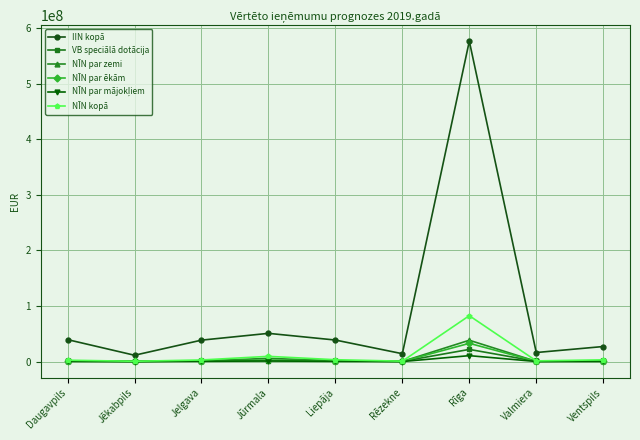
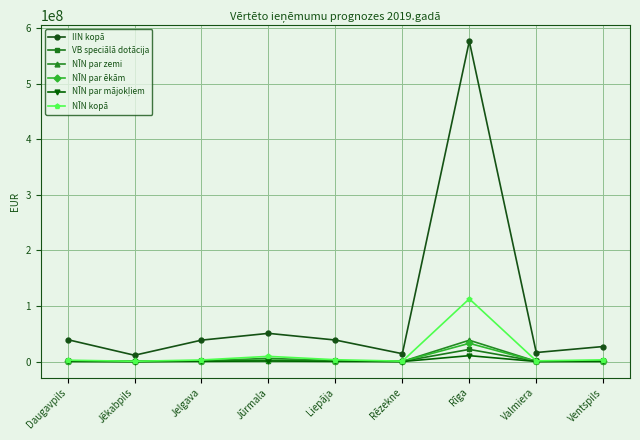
NĪN kopā, Rīga: 80000000 -> 110000000
